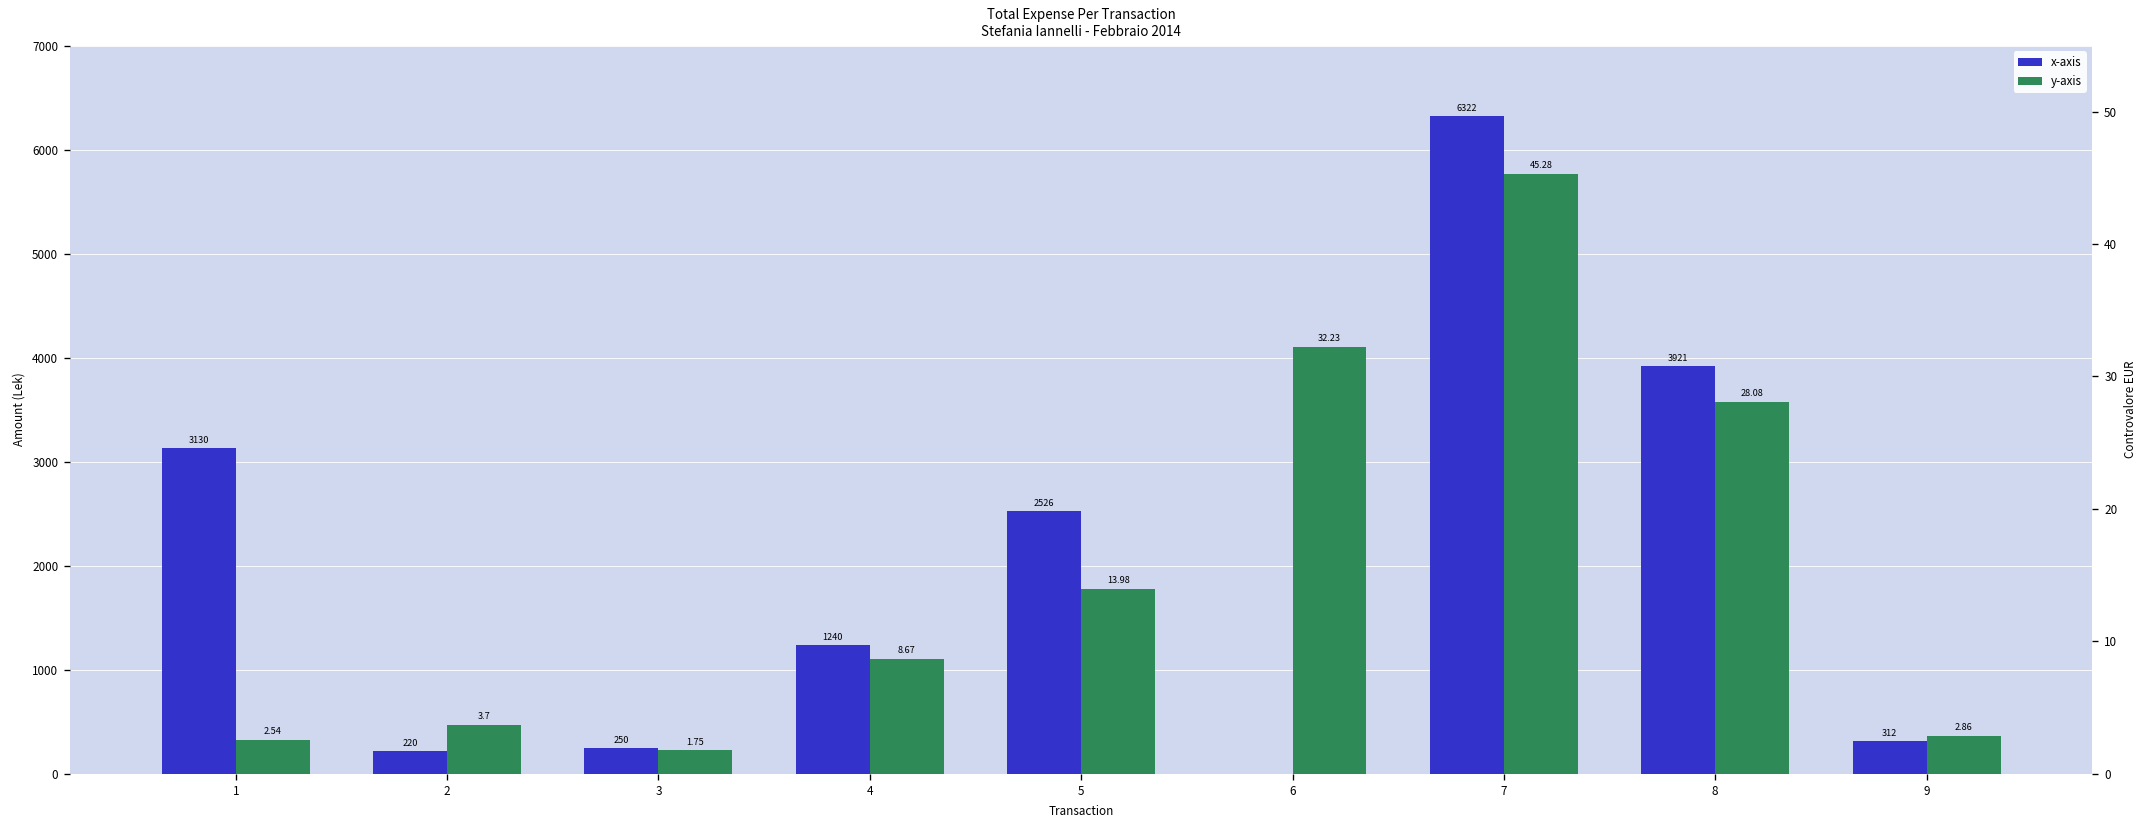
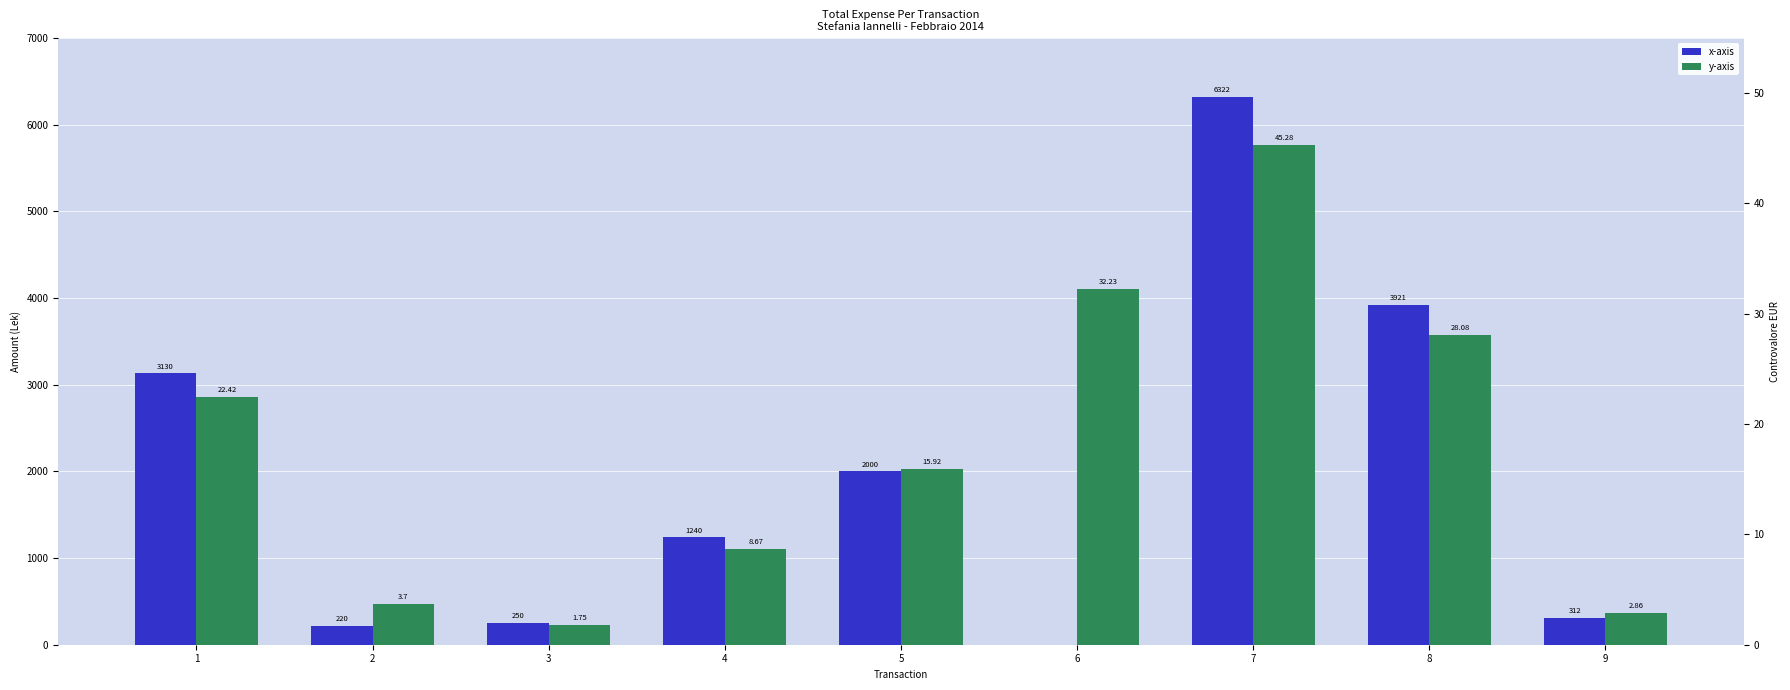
x-axis, 5: 2526 -> 2000
y-axis, 1: 2.54 -> 22.42
y-axis, 5: 13.98 -> 15.92
